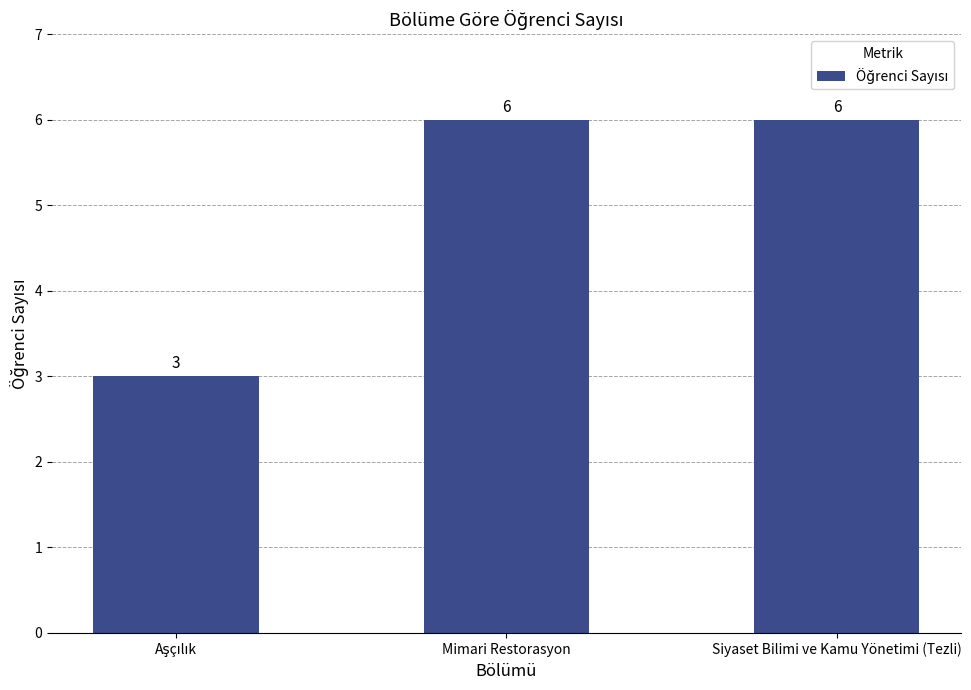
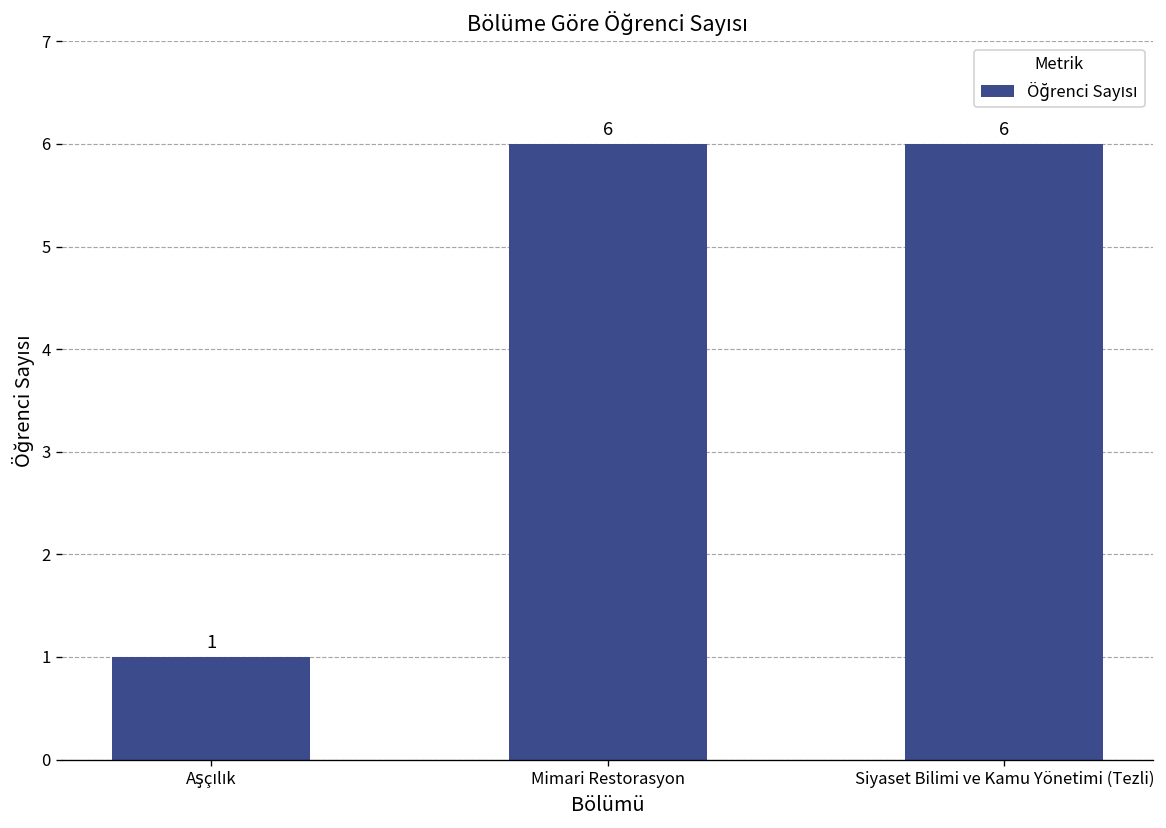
Aşçılık: 3 -> 1
